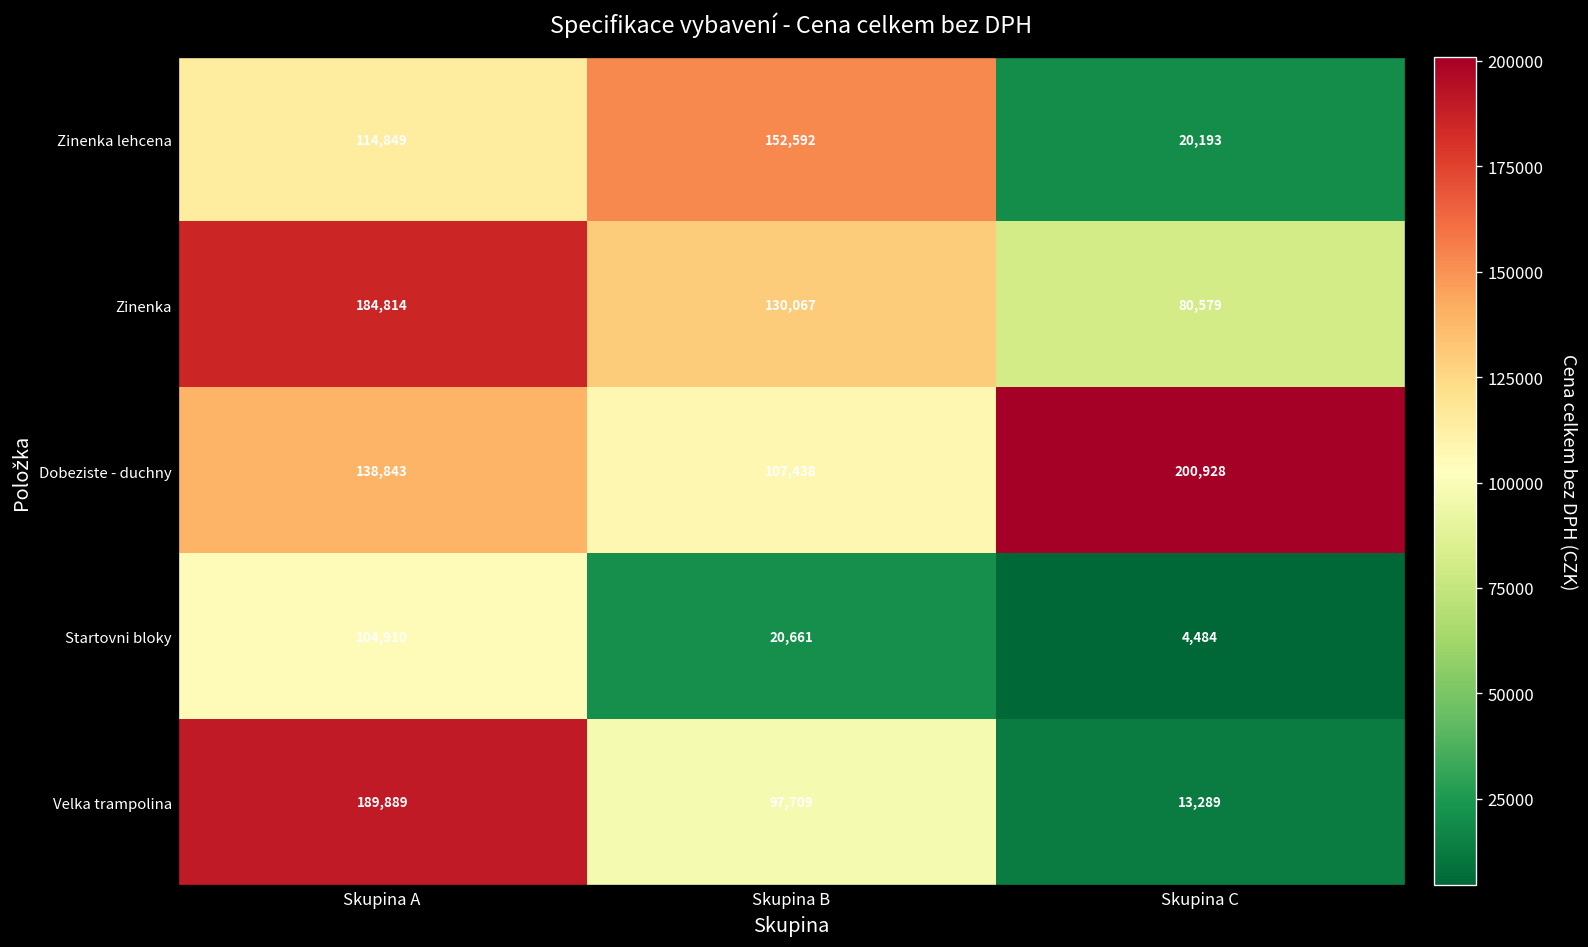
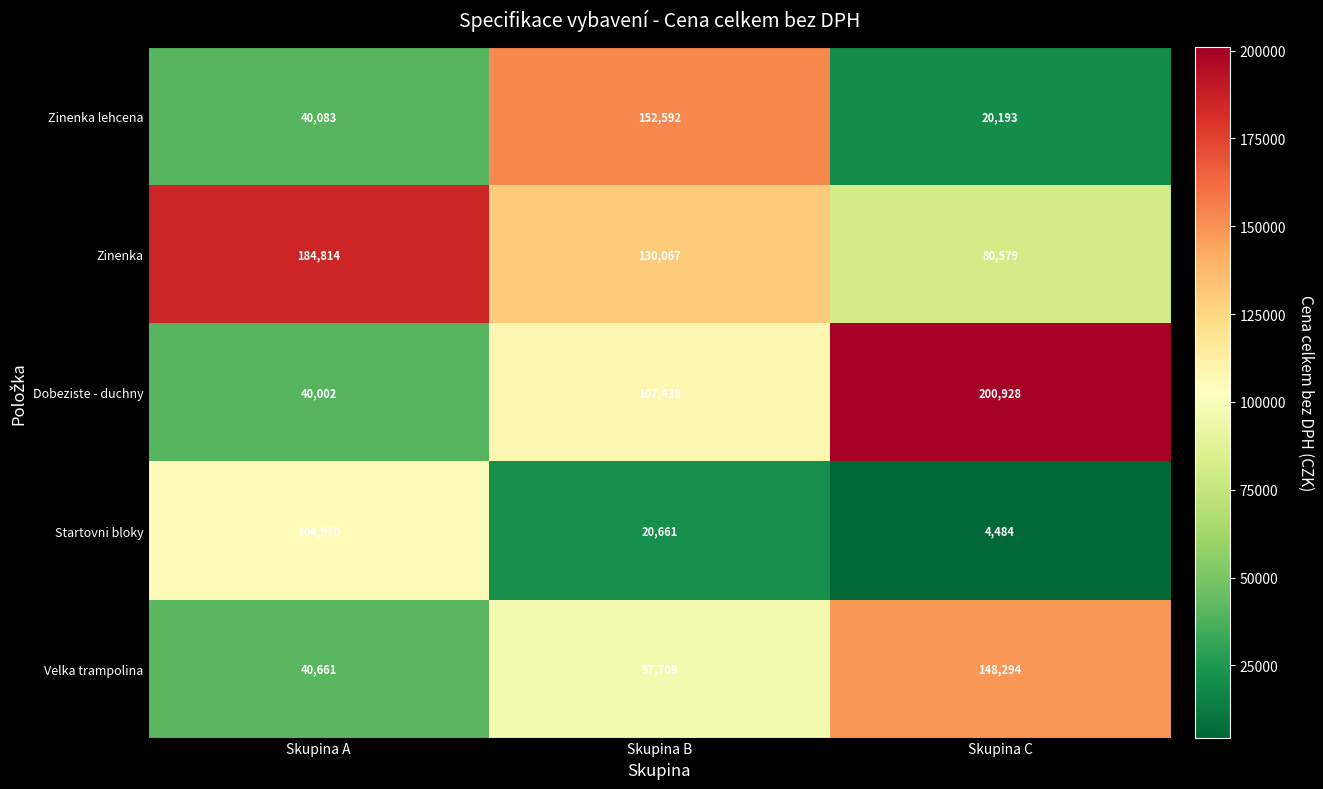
Zinenka lehcena, Skupina A: 114,849 -> 40,083
Dobeziste - duchny, Skupina A: 138,843 -> 40,002
Velka trampolina, Skupina A: 189,889 -> 40,661
Velka trampolina, Skupina C: 13,289 -> 148,294
